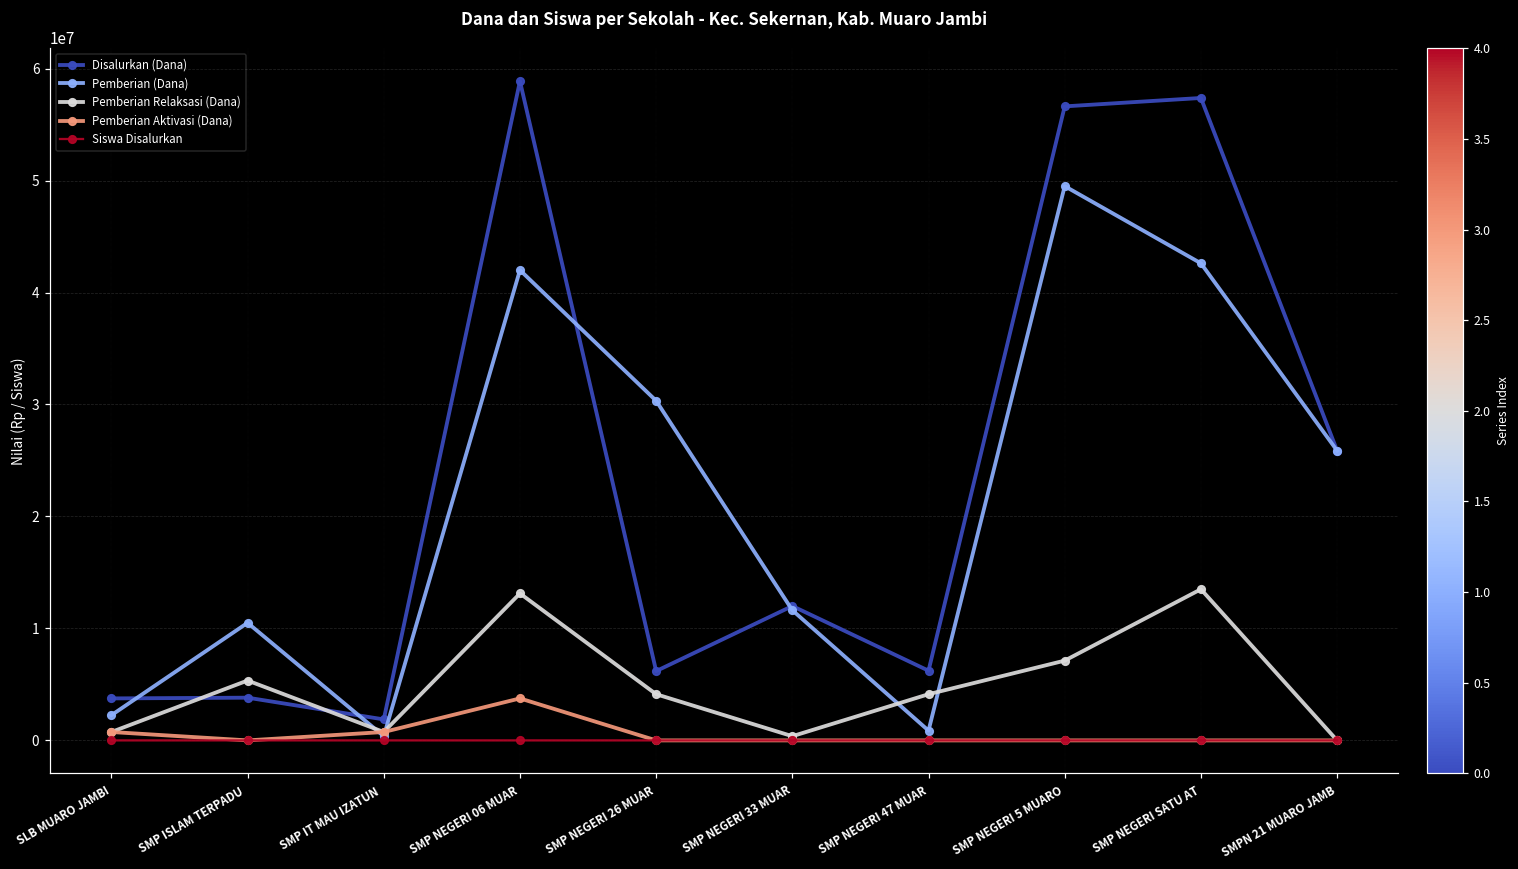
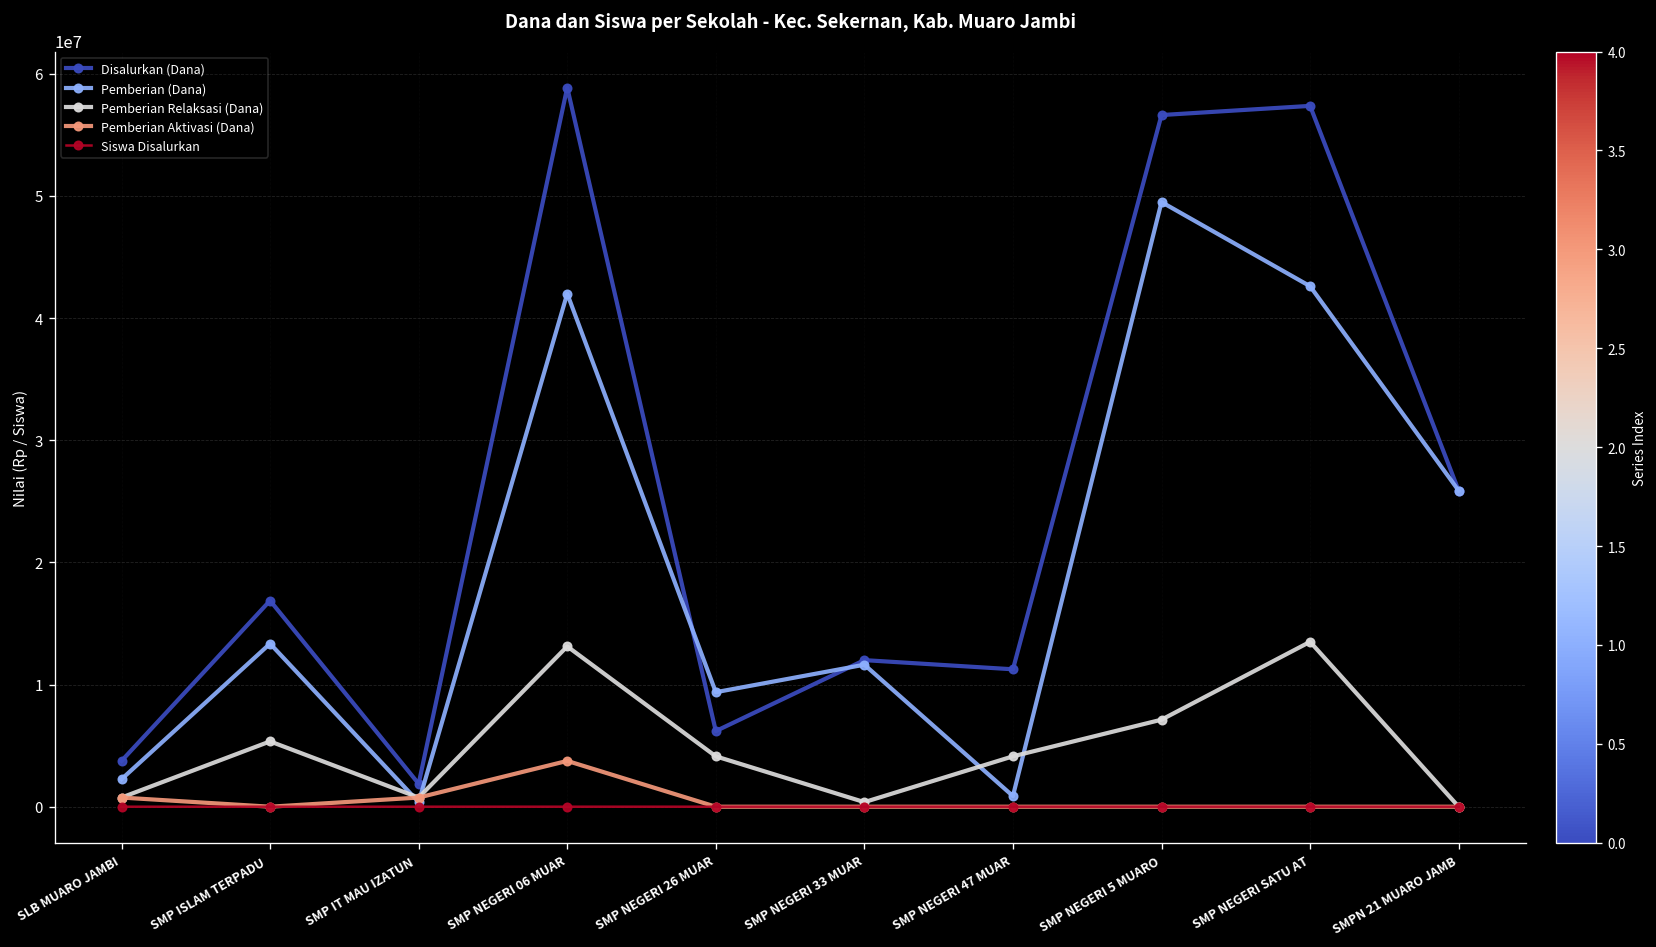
Disalurkan (Dana), SMP ISLAM TERPADU: 3800000 -> 16900000
Pemberian (Dana), SMP ISLAM TERPADU: 10500000 -> 13400000
Pemberian (Dana), SMP NEGERI 26 MUAR: 30300000 -> 9400000
Disalurkan (Dana), SMP NEGERI 47 MUAR: 6200000 -> 11300000
